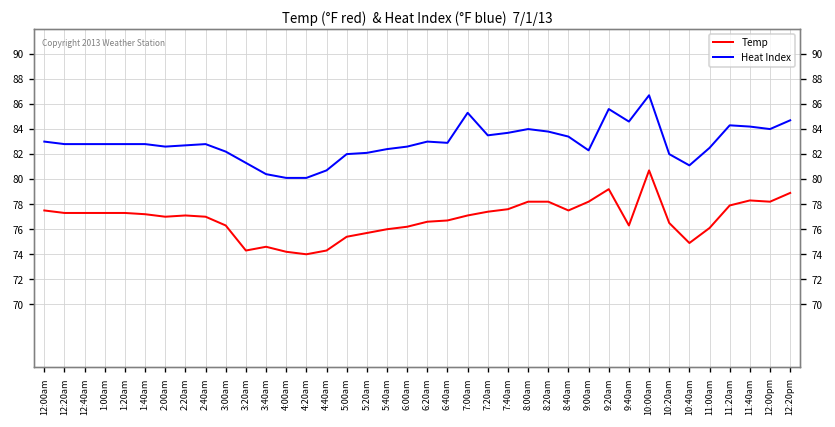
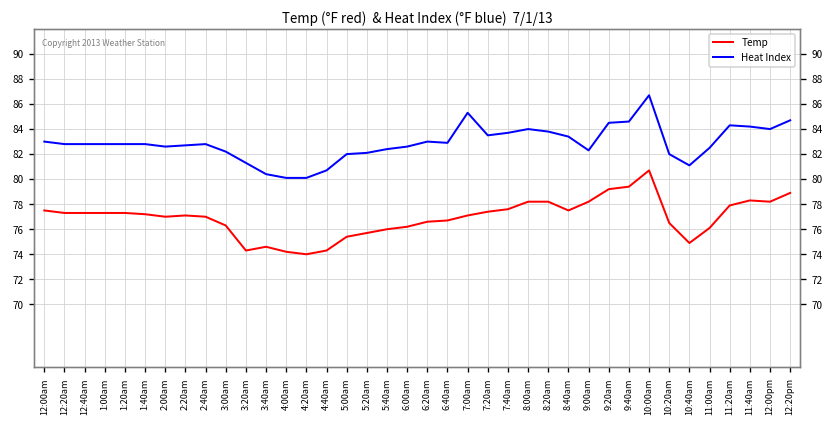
Heat Index, 9:20am: 85.6 -> 84.5
Temp, 9:40am: 76.3 -> 79.4
